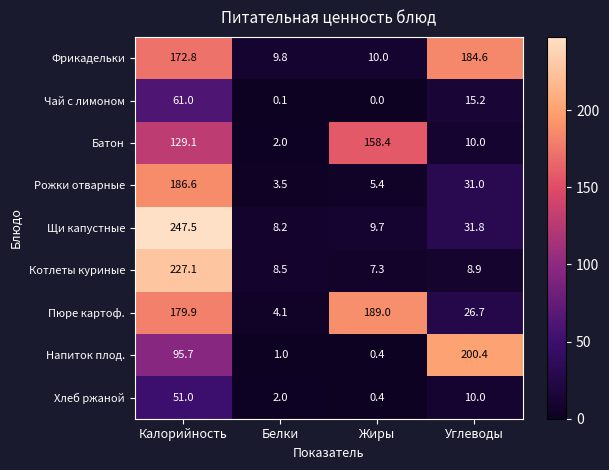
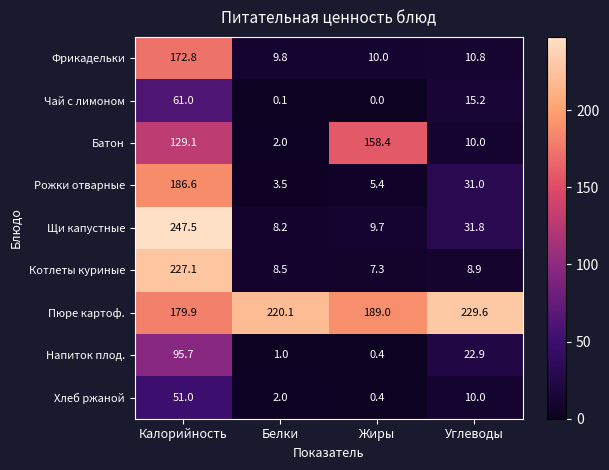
Фрикадельки, Углеводы: 184.6 -> 10.8
Пюре картоф., Белки: 4.1 -> 220.1
Пюре картоф., Углеводы: 26.7 -> 229.6
Напиток плод., Углеводы: 200.4 -> 22.9
